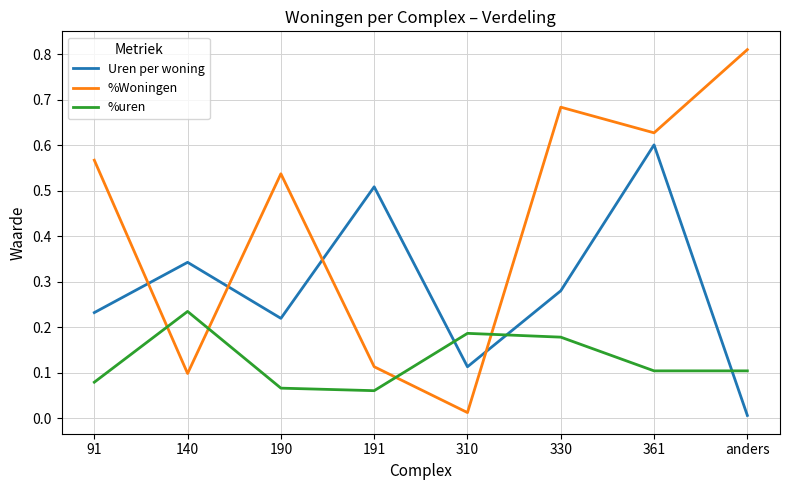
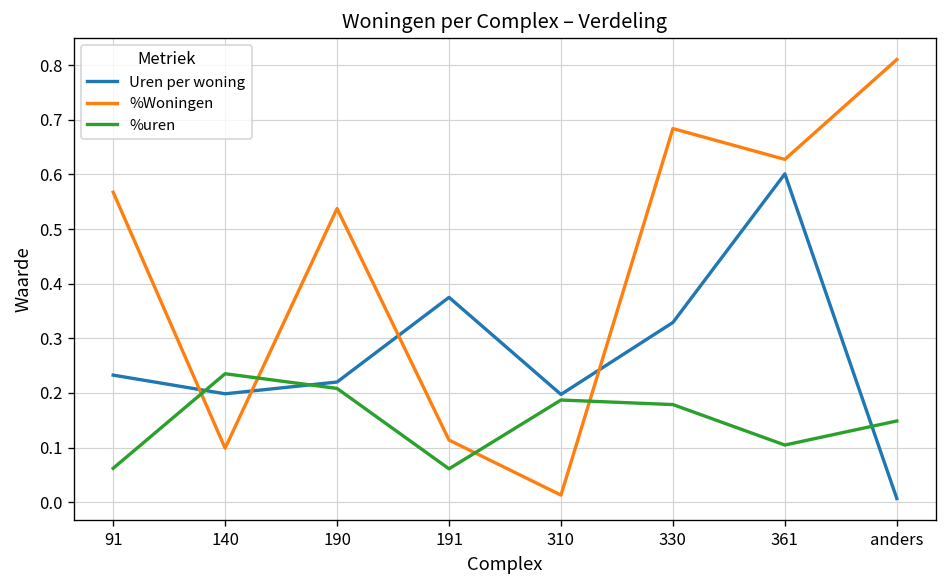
%uren, 91: 0.08 -> 0.06
Uren per woning, 140: 0.34 -> 0.20
%uren, 190: 0.07 -> 0.21
Uren per woning, 191: 0.51 -> 0.38
Uren per woning, 310: 0.11 -> 0.20
Uren per woning, 330: 0.28 -> 0.33
%uren, anders: 0.10 -> 0.15
